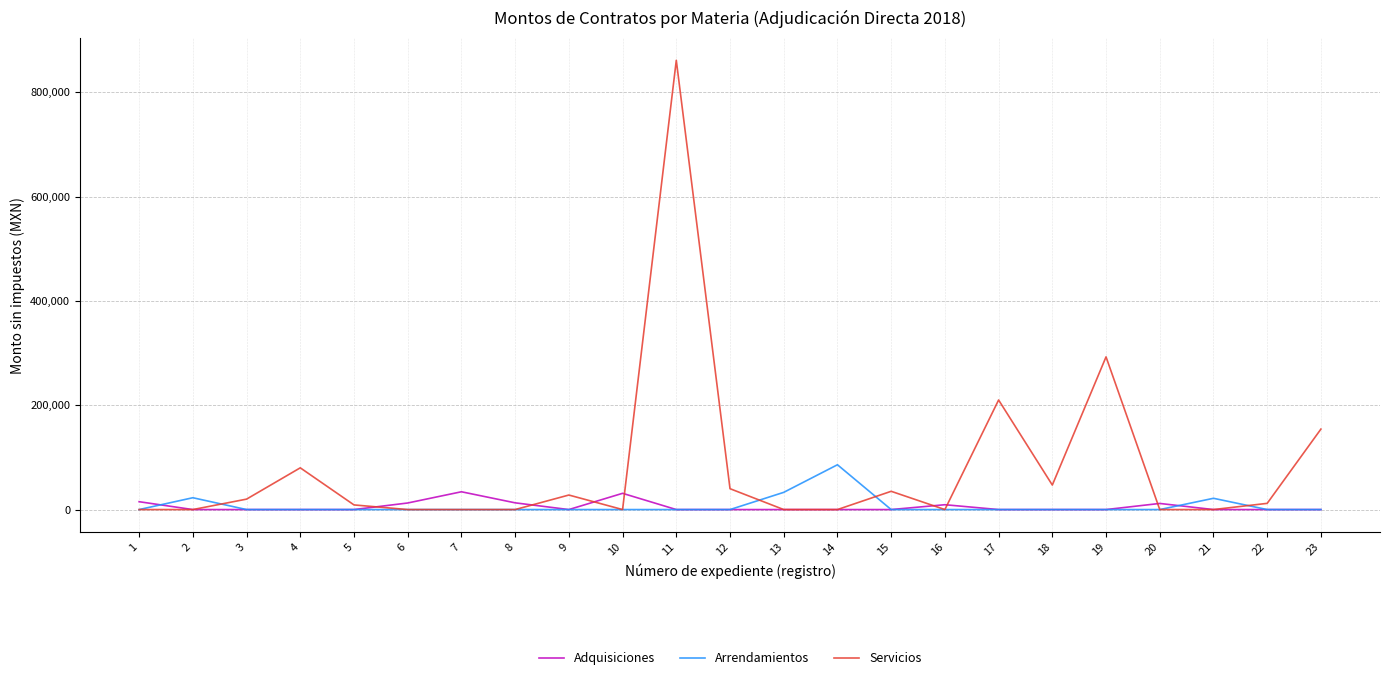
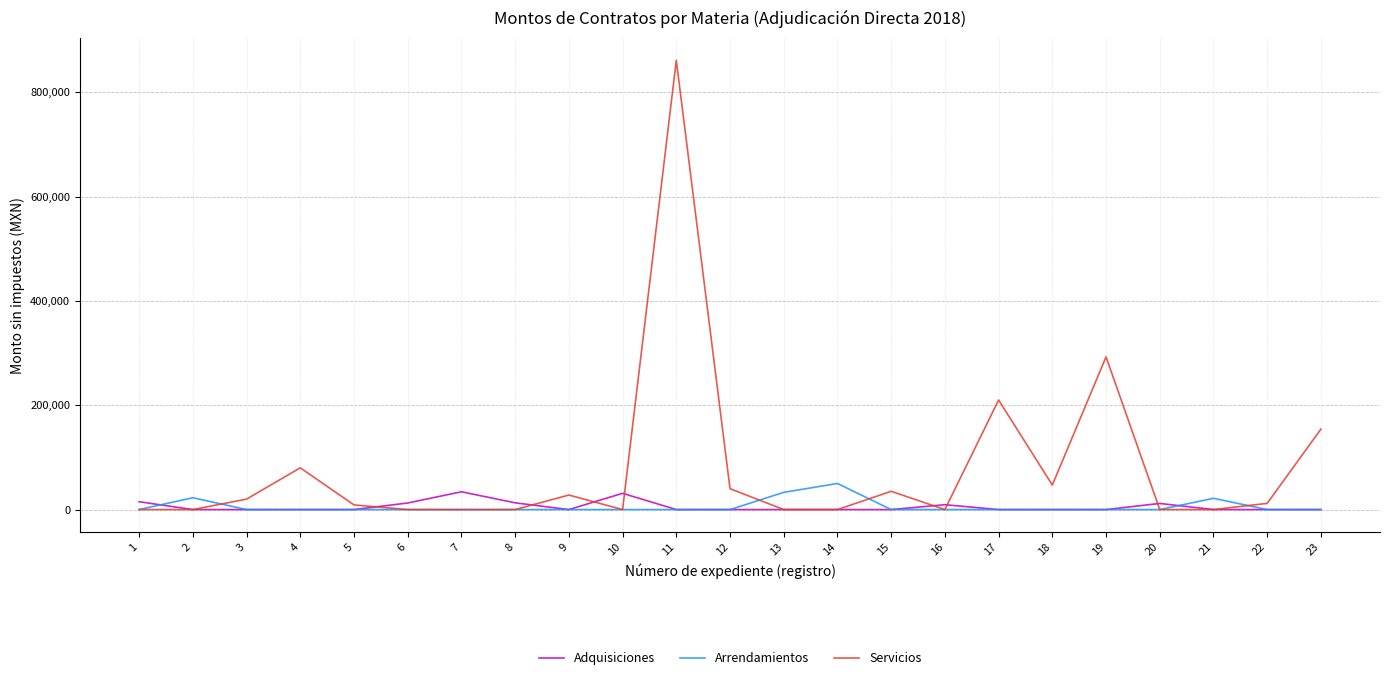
Arrendamientos, 14: 90,000 -> 50,000
